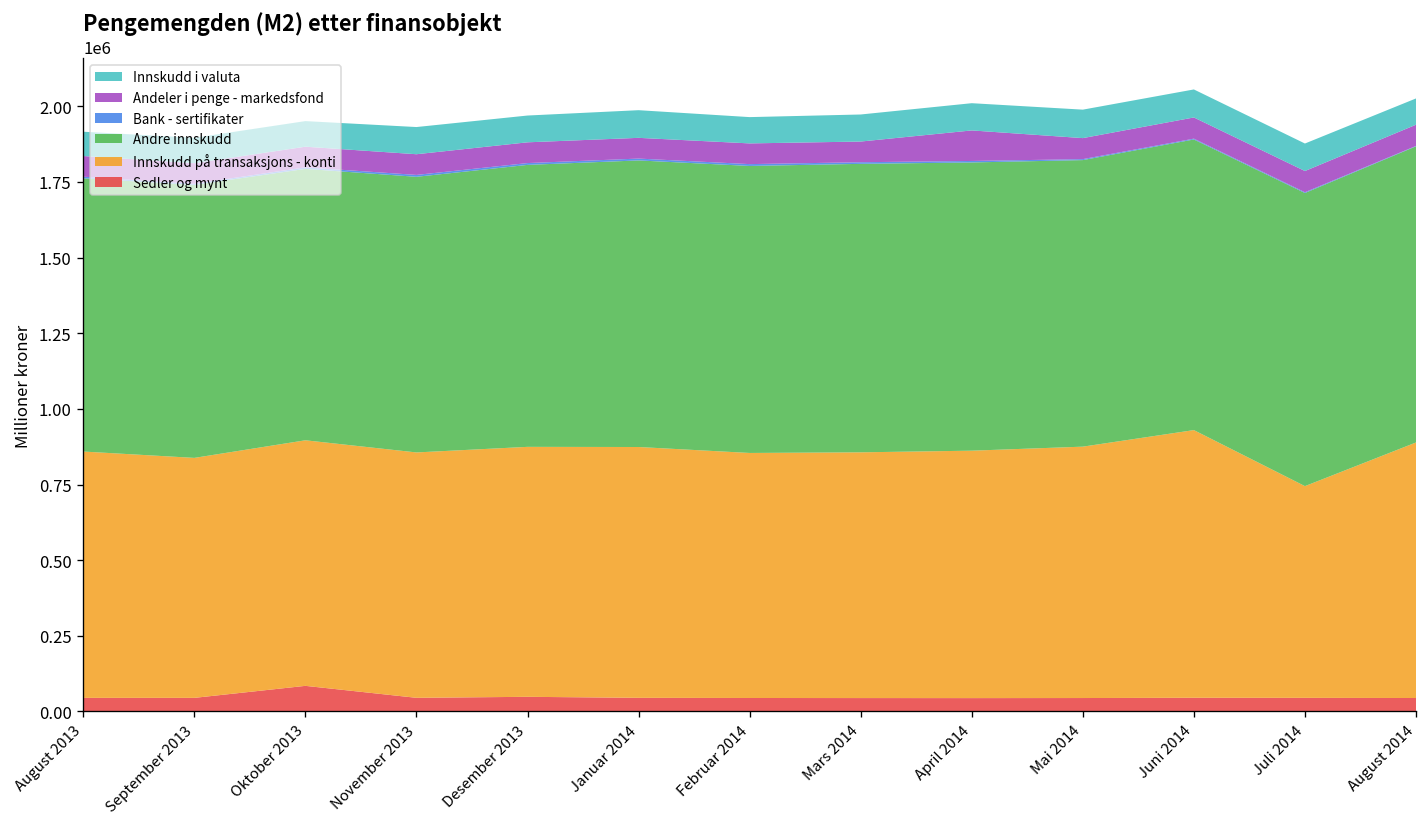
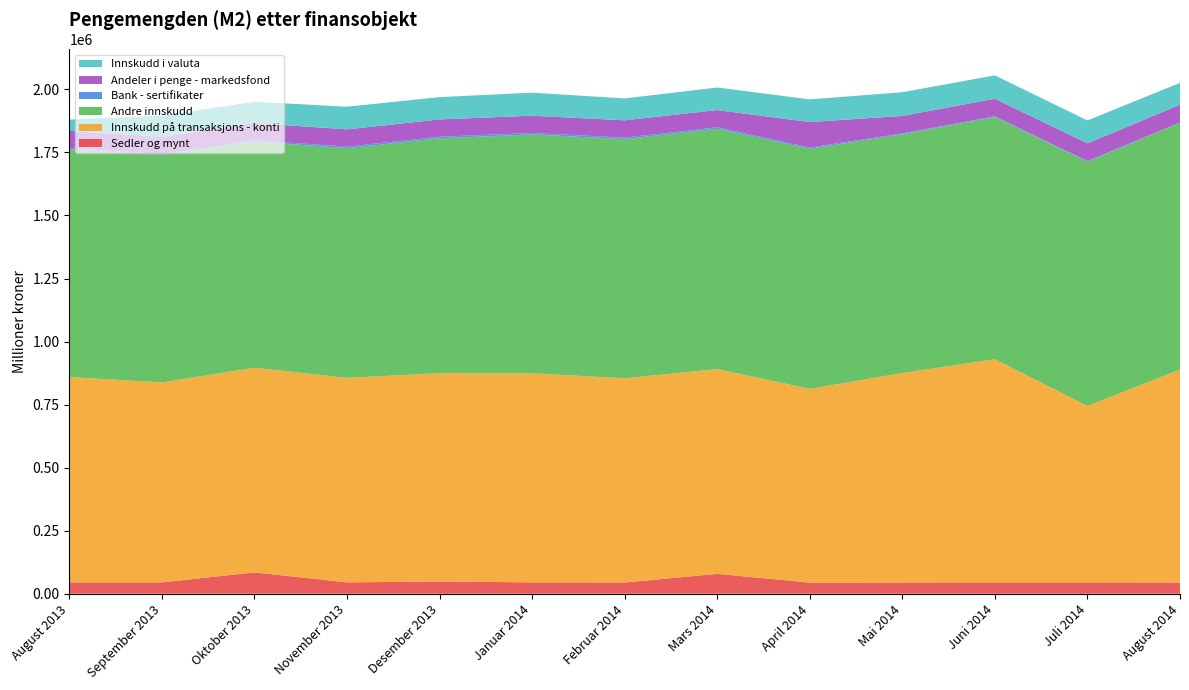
Innskudd i valuta, August 2013: 80000 -> 40000
Sedler og mynt, Mars 2014: 40000 -> 80000
Innskudd på transaksjons - konti, April 2014: 820000 -> 770000
